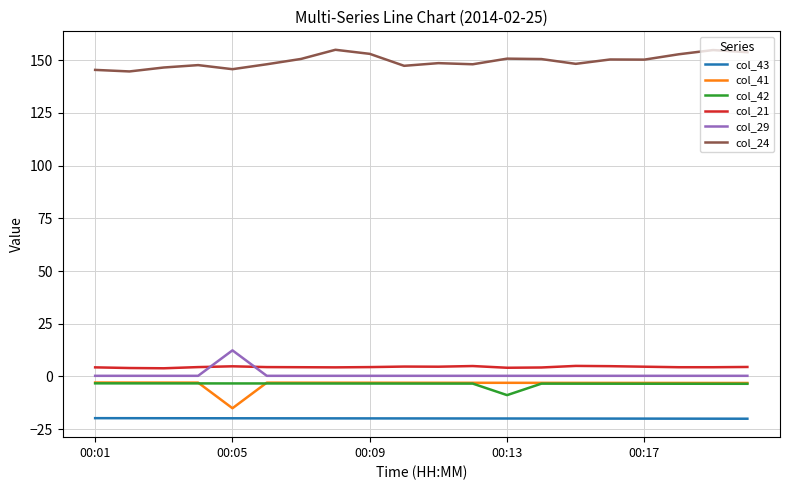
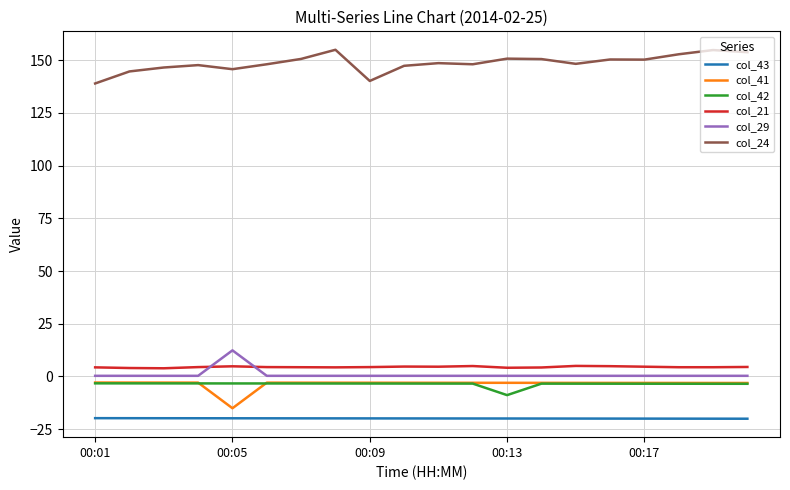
col_24, 00:01: 145 -> 139
col_24, 00:09: 153 -> 140
